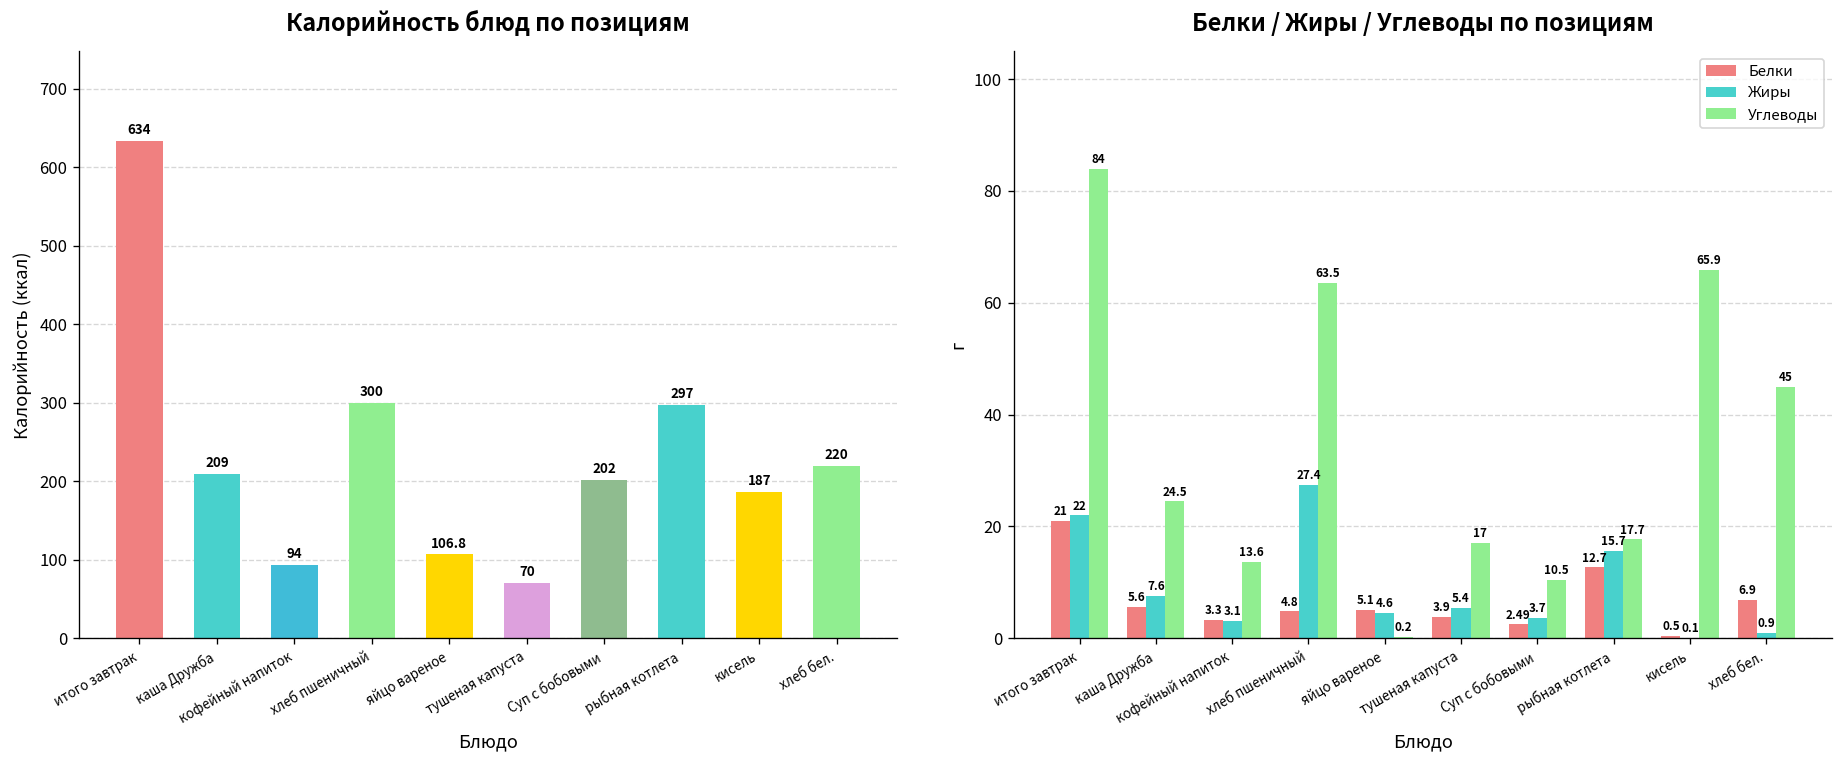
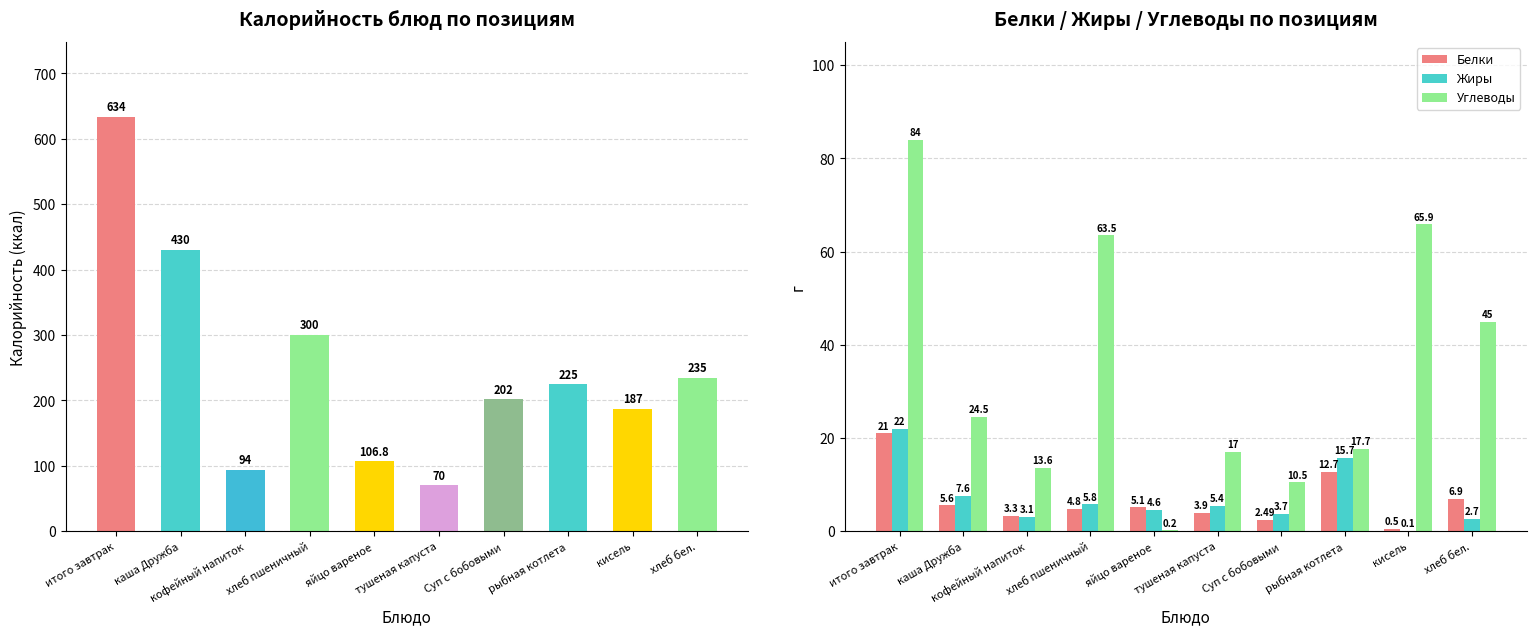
Калорийность блюд по позициям, каша Дружба: 209 -> 430
Калорийность блюд по позициям, рыбная котлета: 297 -> 225
Калорийность блюд по позициям, хлеб бел.: 220 -> 235
Белки / Жиры / Углеводы по позициям, Жиры, хлеб пшеничный: 27.4 -> 5.8
Белки / Жиры / Углеводы по позициям, Жиры, хлеб бел.: 0.9 -> 2.7
